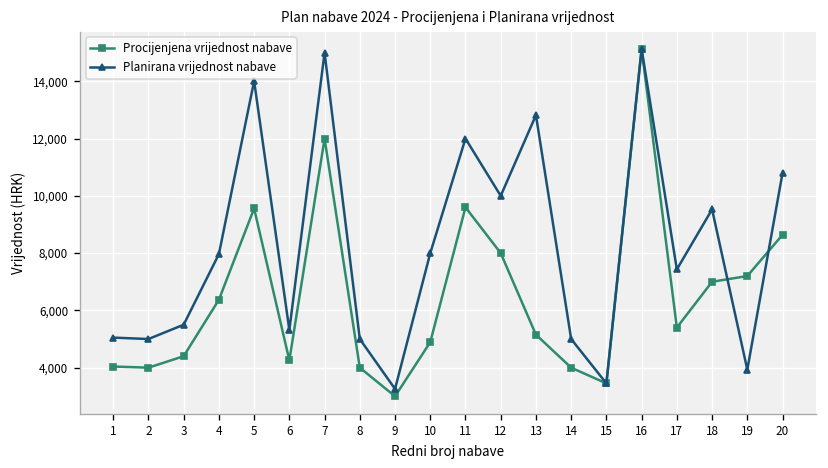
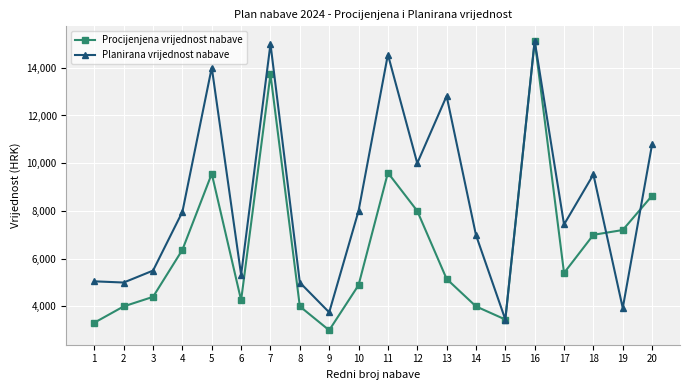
Procijenjena vrijednost nabave, 1: 4,000 -> 3,300
Procijenjena vrijednost nabave, 7: 12,000 -> 13,700
Planirana vrijednost nabave, 9: 3,300 -> 3,800
Planirana vrijednost nabave, 11: 12,000 -> 14,600
Planirana vrijednost nabave, 14: 5,000 -> 7,000
